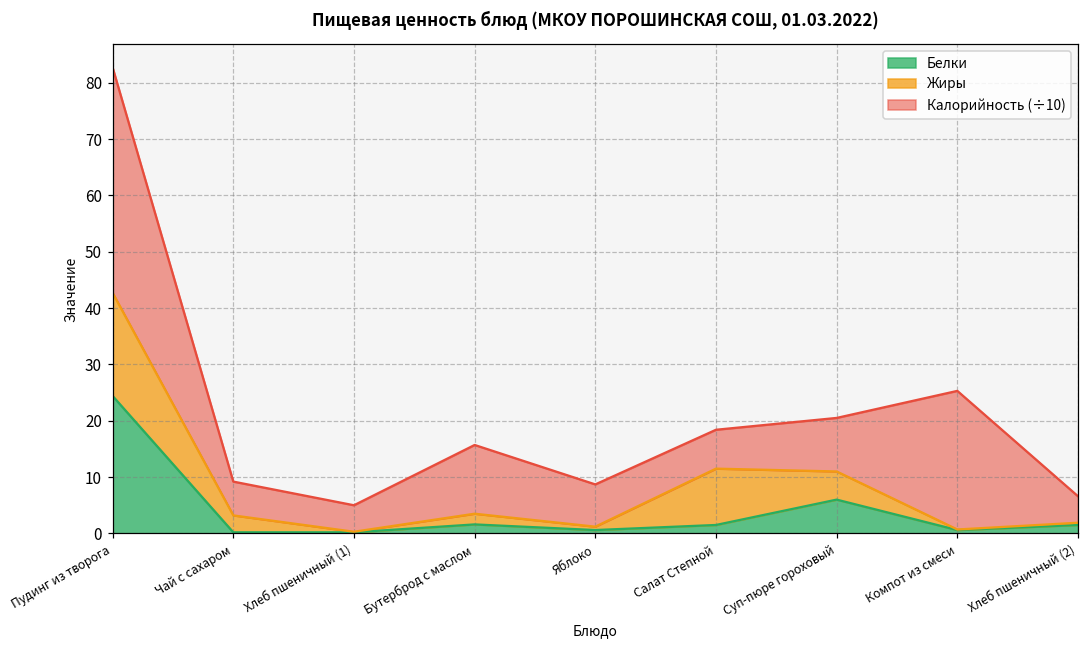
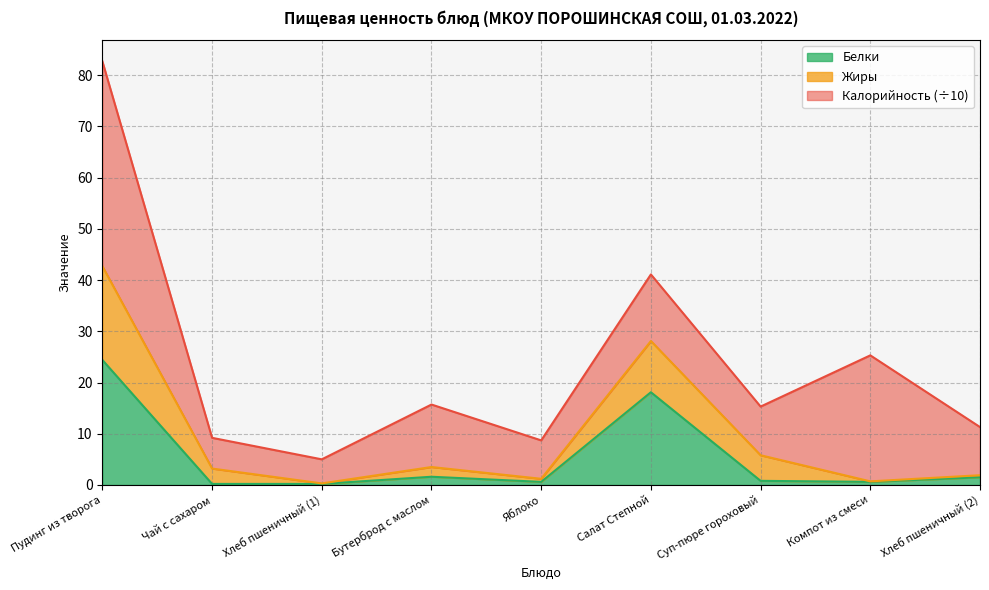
Белки, Салат Степной: 2 -> 18
Калорийность (÷10), Салат Степной: 7 -> 13
Белки, Суп-пюре гороховый: 6 -> 1
Калорийность (÷10), Хлеб пшеничный (2): 5 -> 9
